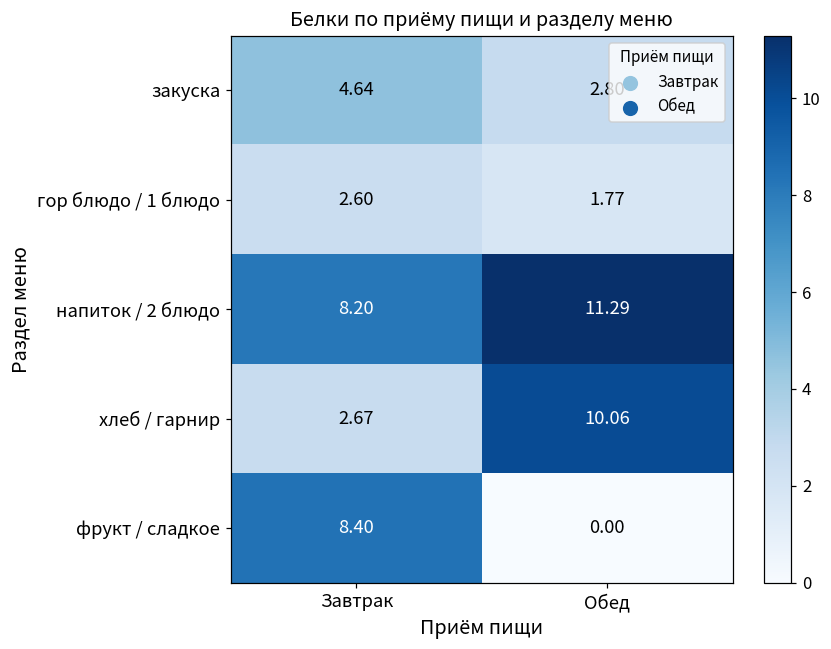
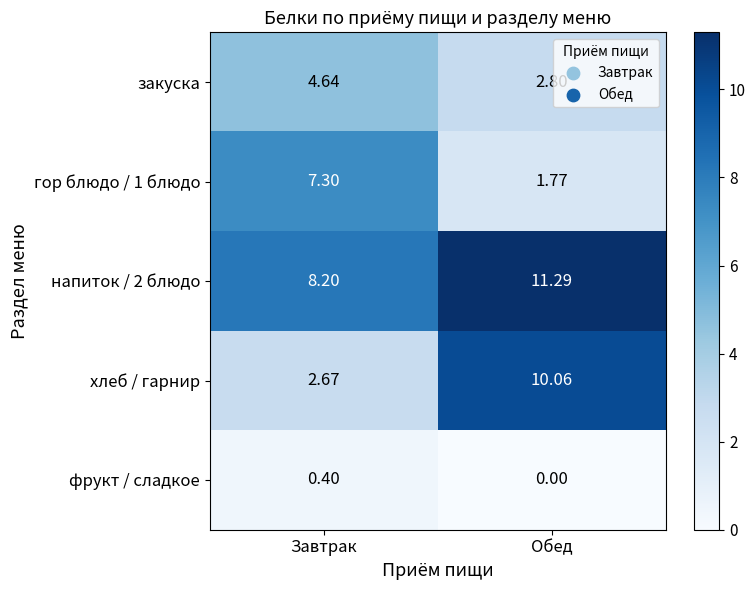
гор блюдо / 1 блюдо, Завтрак: 2.60 -> 7.30
фрукт / сладкое, Завтрак: 8.40 -> 0.40
